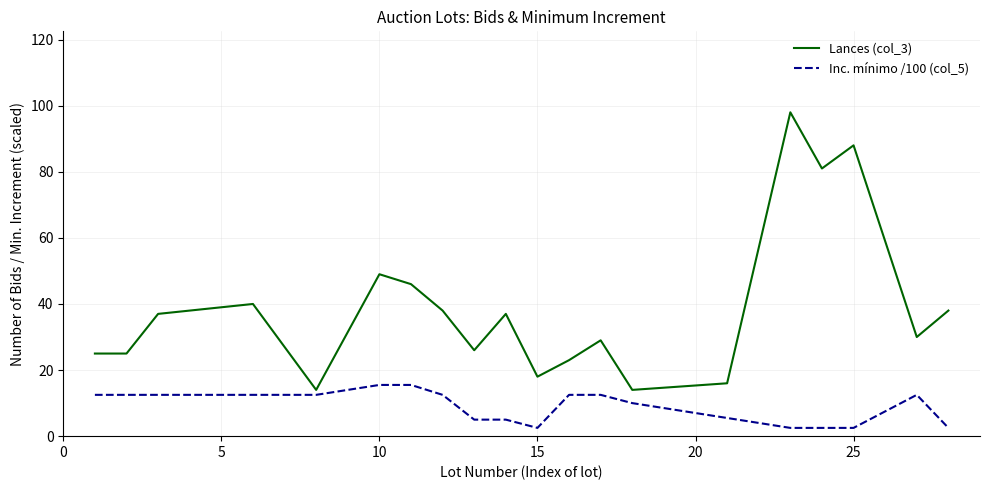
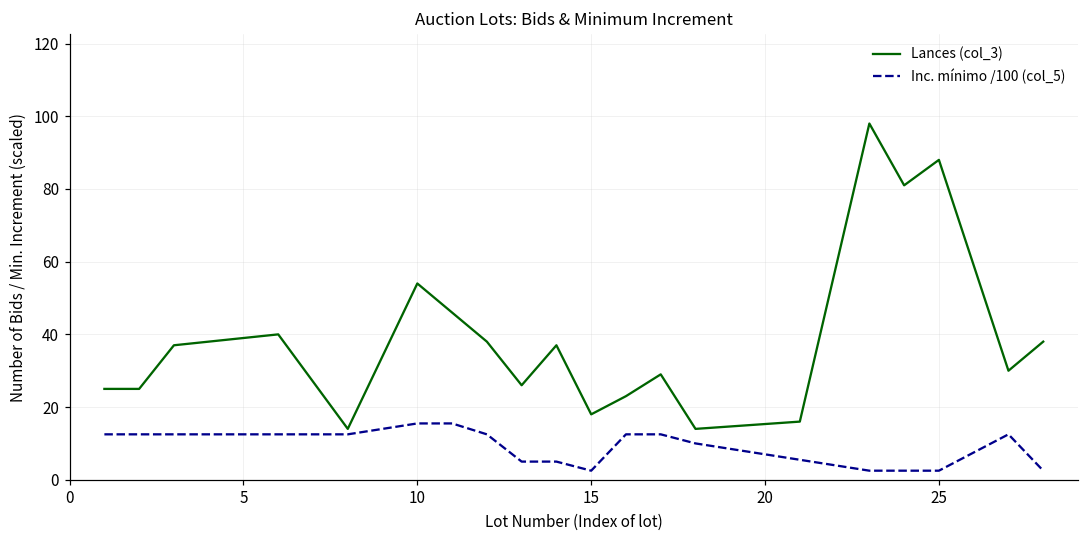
Lances (col_3), 10: 49 -> 54
